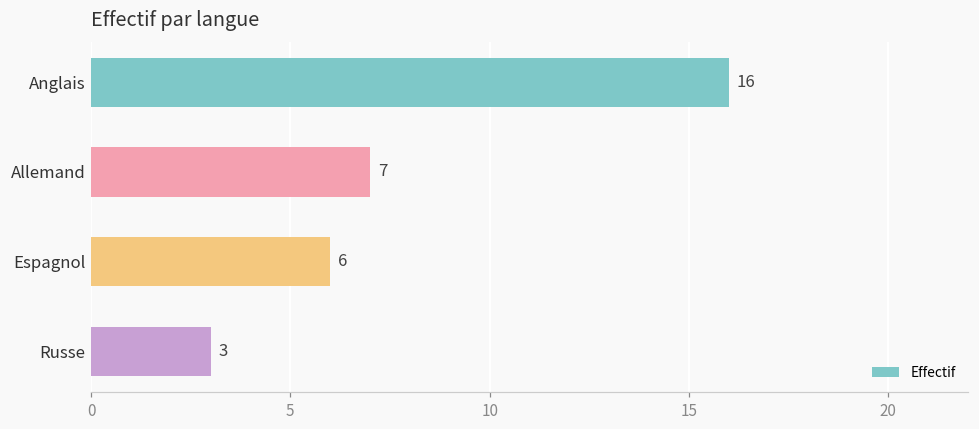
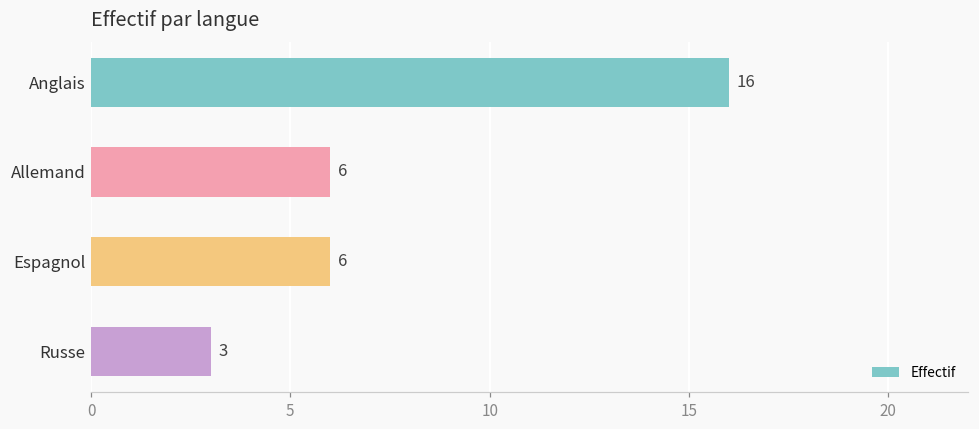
Allemand: 7 -> 6
